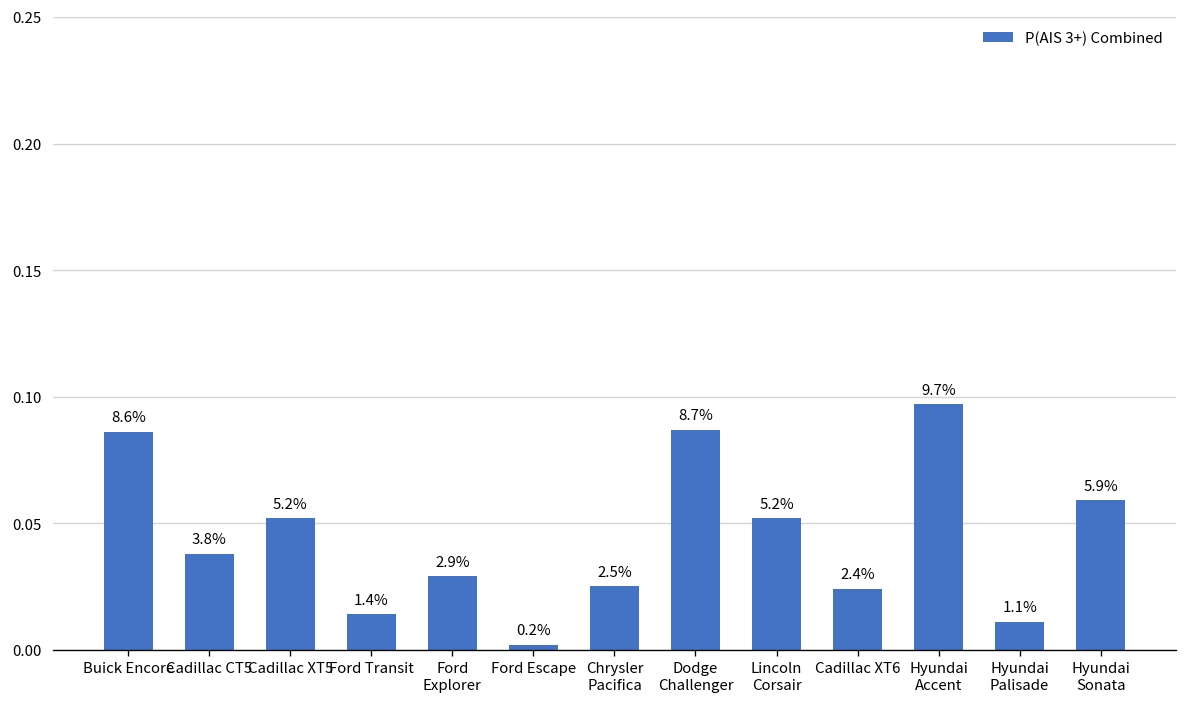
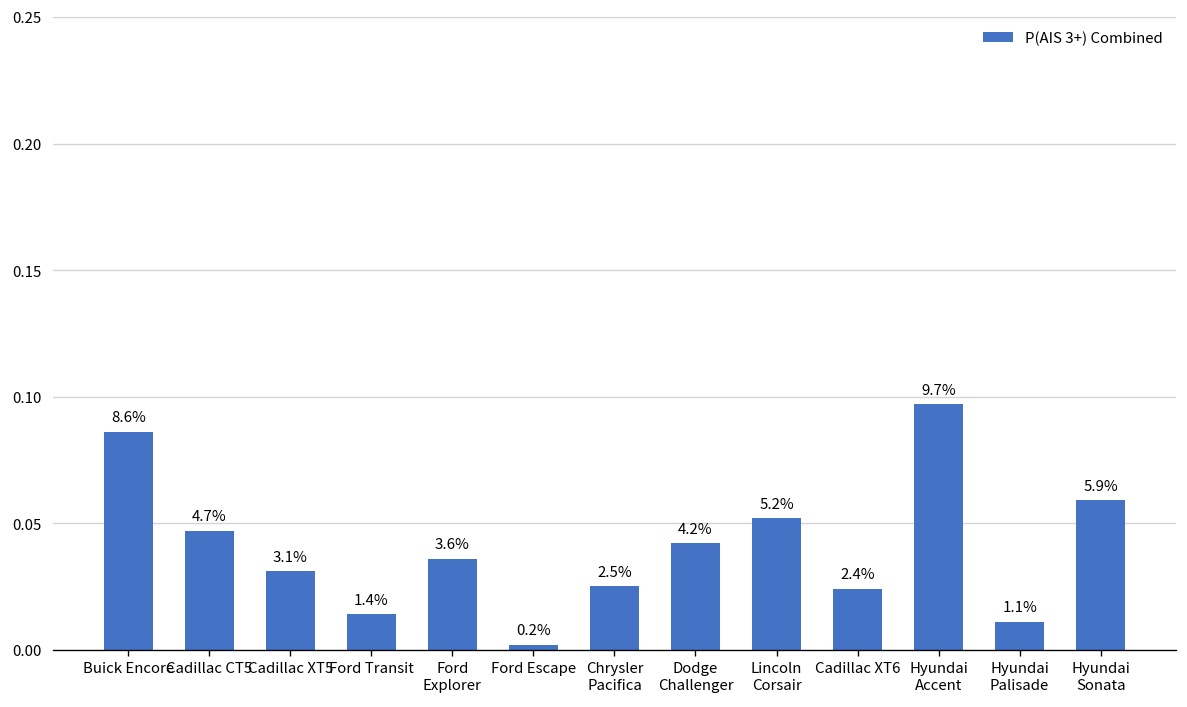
Cadillac CT5: 3.8% -> 4.7%
Cadillac XT5: 5.2% -> 3.1%
Ford Explorer: 2.9% -> 3.6%
Dodge Challenger: 8.7% -> 4.2%
